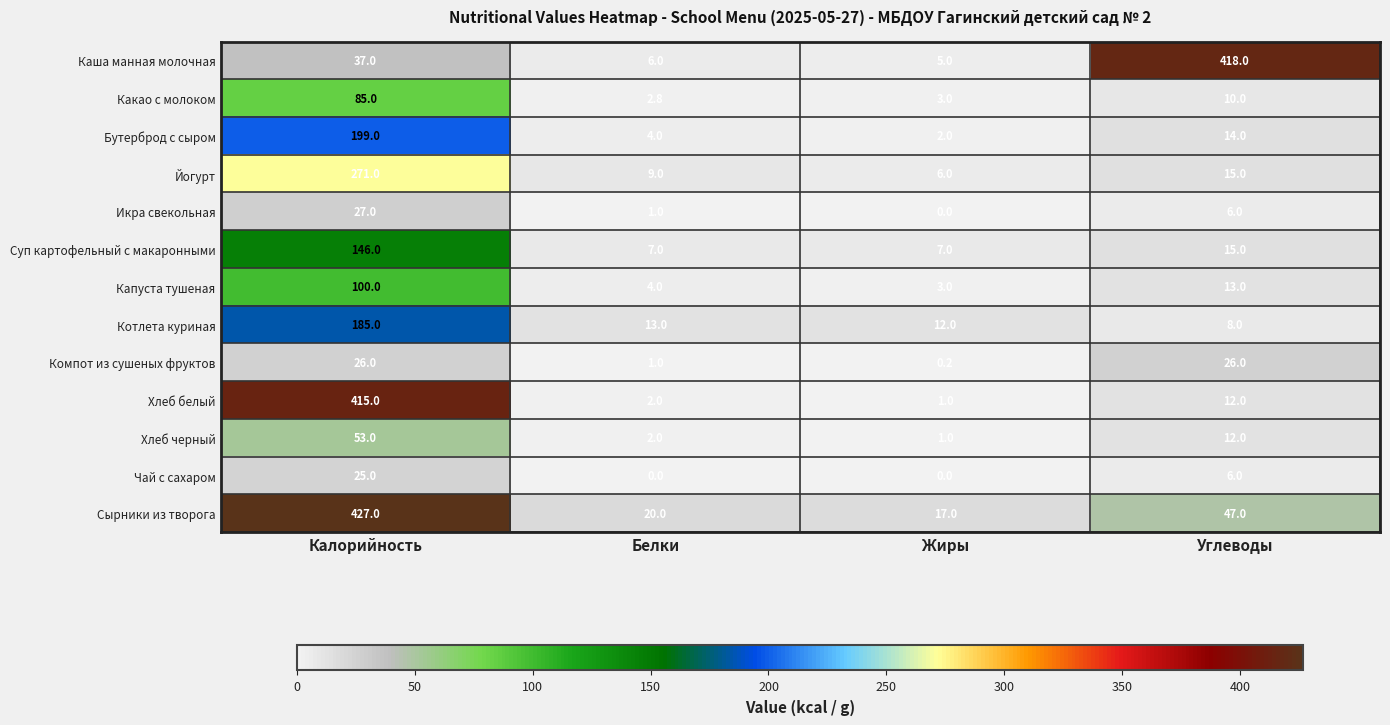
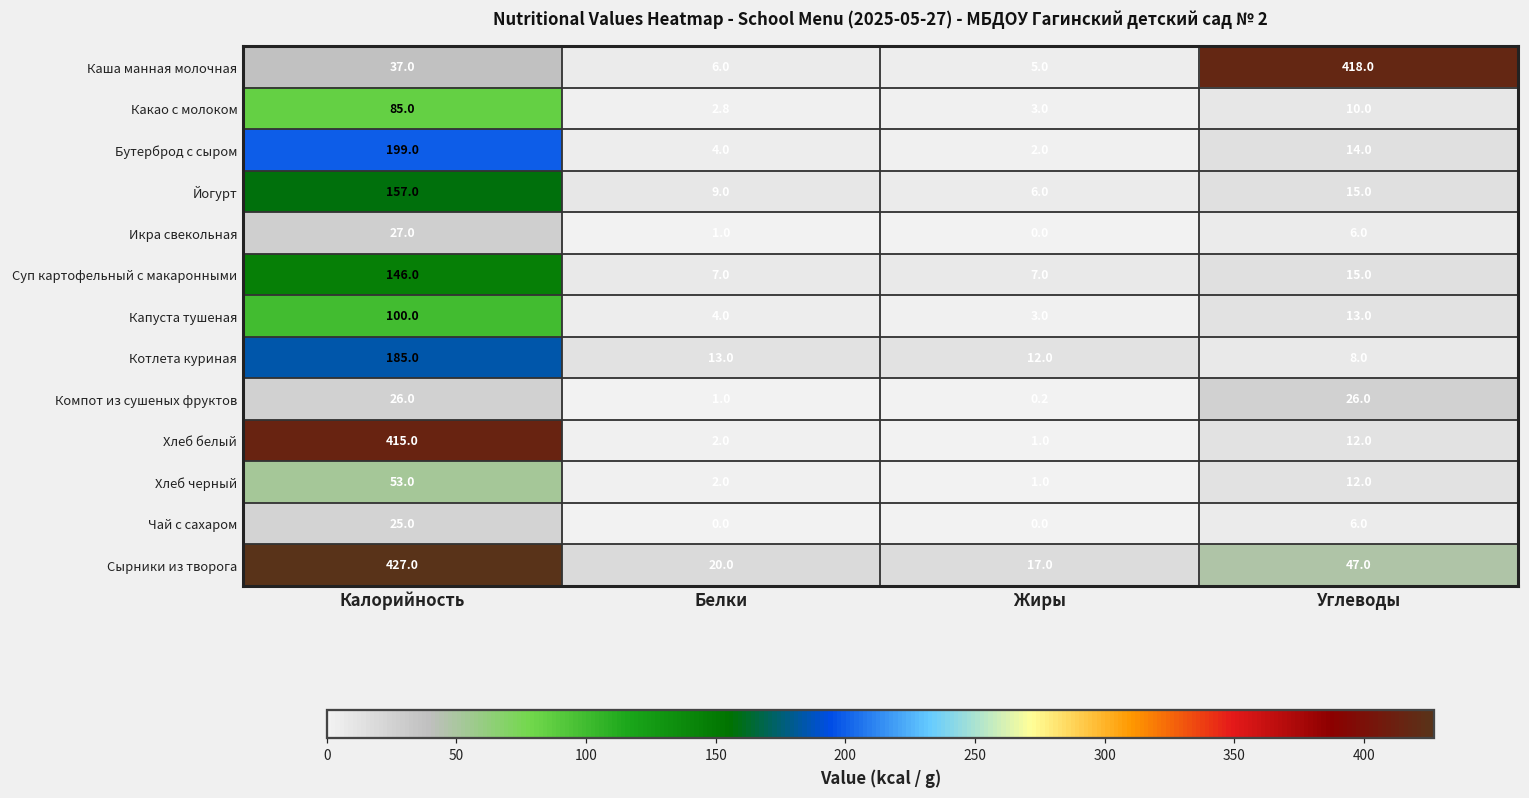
Йогурт, Калорийность: 271.0 -> 157.0
